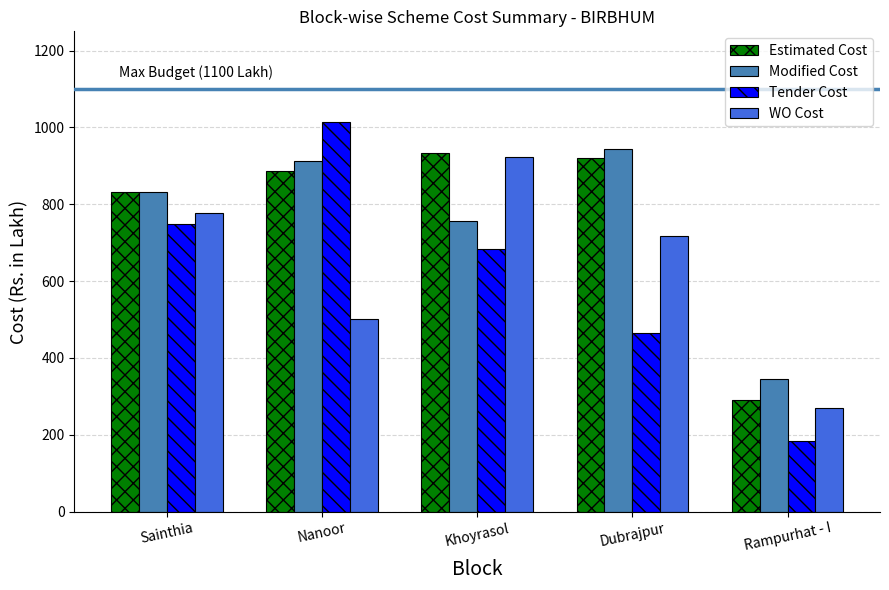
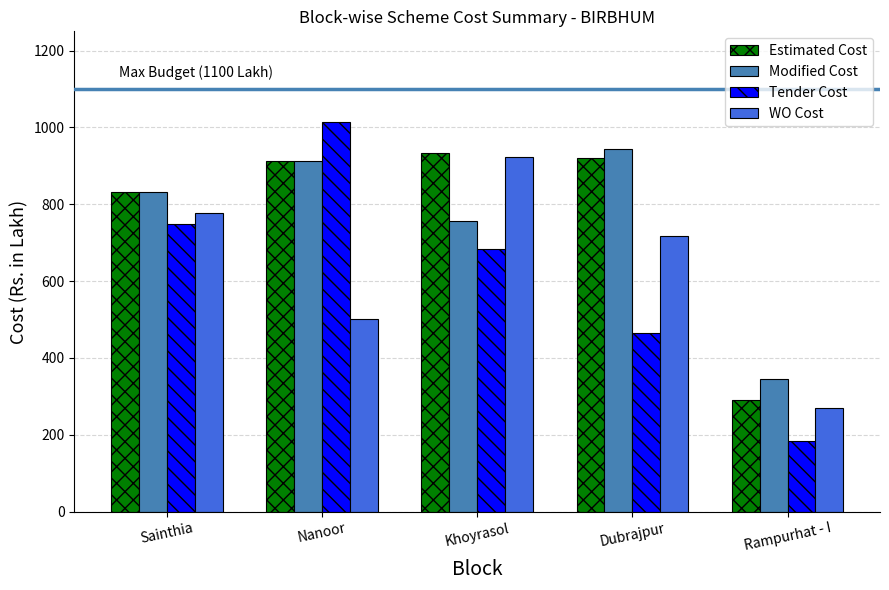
Estimated Cost, Nanoor: 890 -> 910
